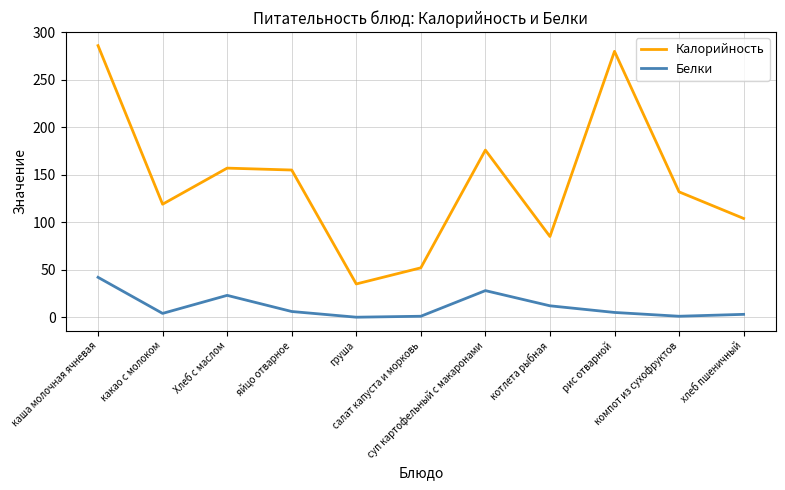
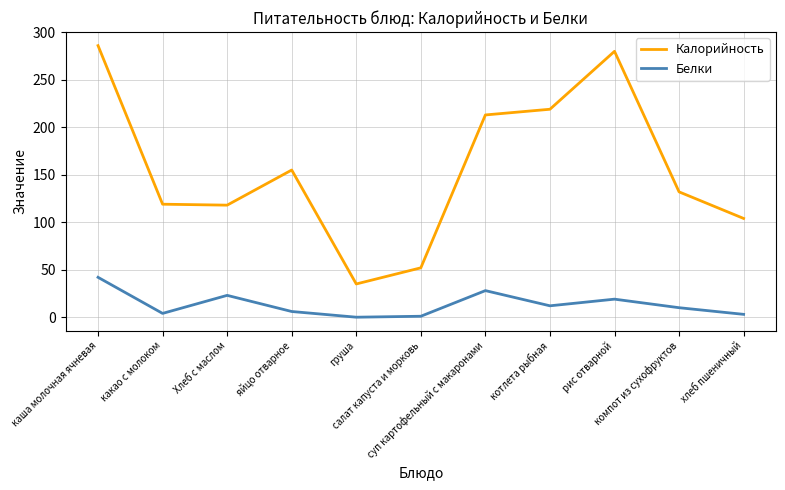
Калорийность, Хлеб с маслом: 160 -> 120
Калорийность, суп картофельный с макаронами: 180 -> 210
Калорийность, котлета рыбная: 90 -> 220
Белки, рис отварной: 10 -> 20
Белки, компот из сухофруктов: 0 -> 10
